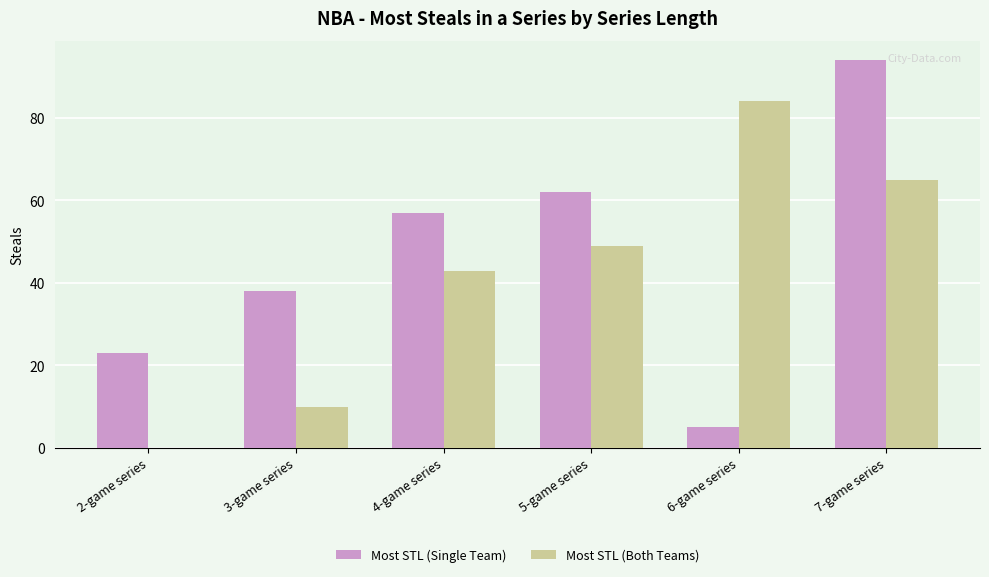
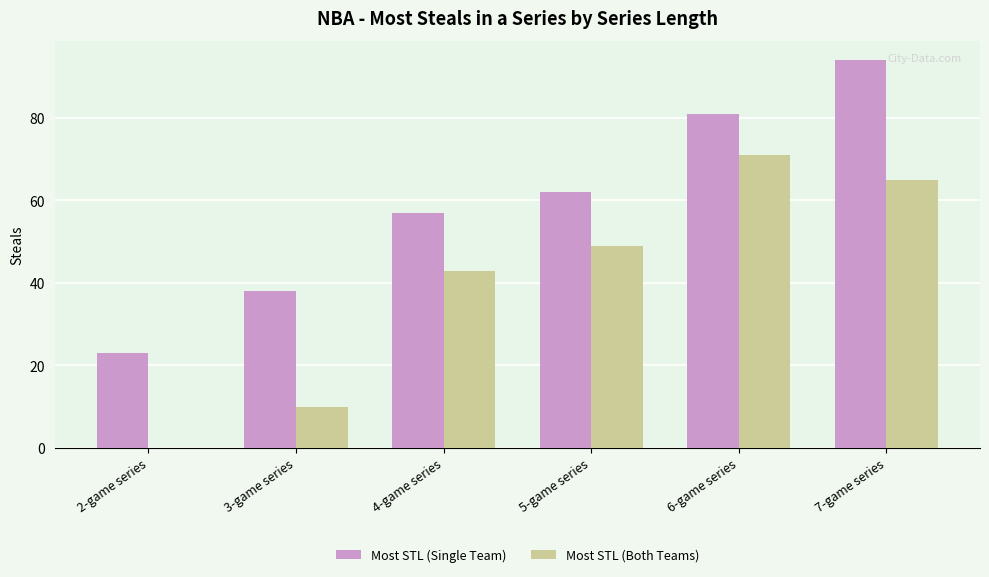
Most STL (Single Team), 6-game series: 5 -> 81
Most STL (Both Teams), 6-game series: 84 -> 71
